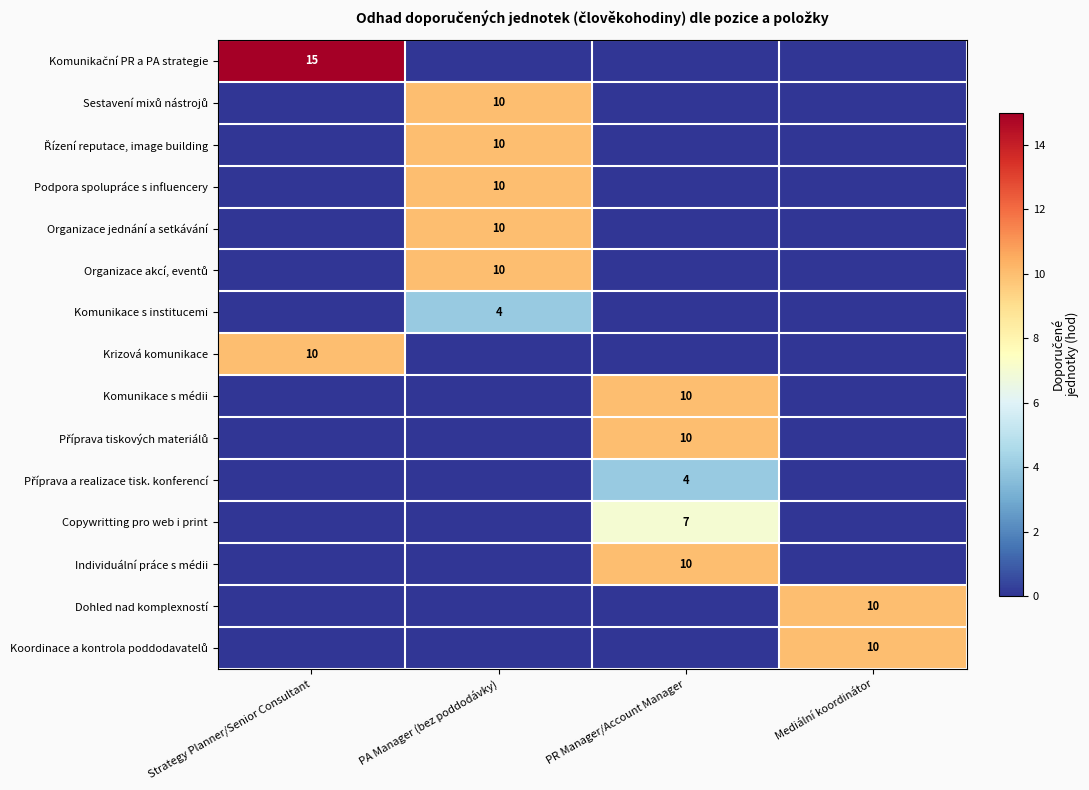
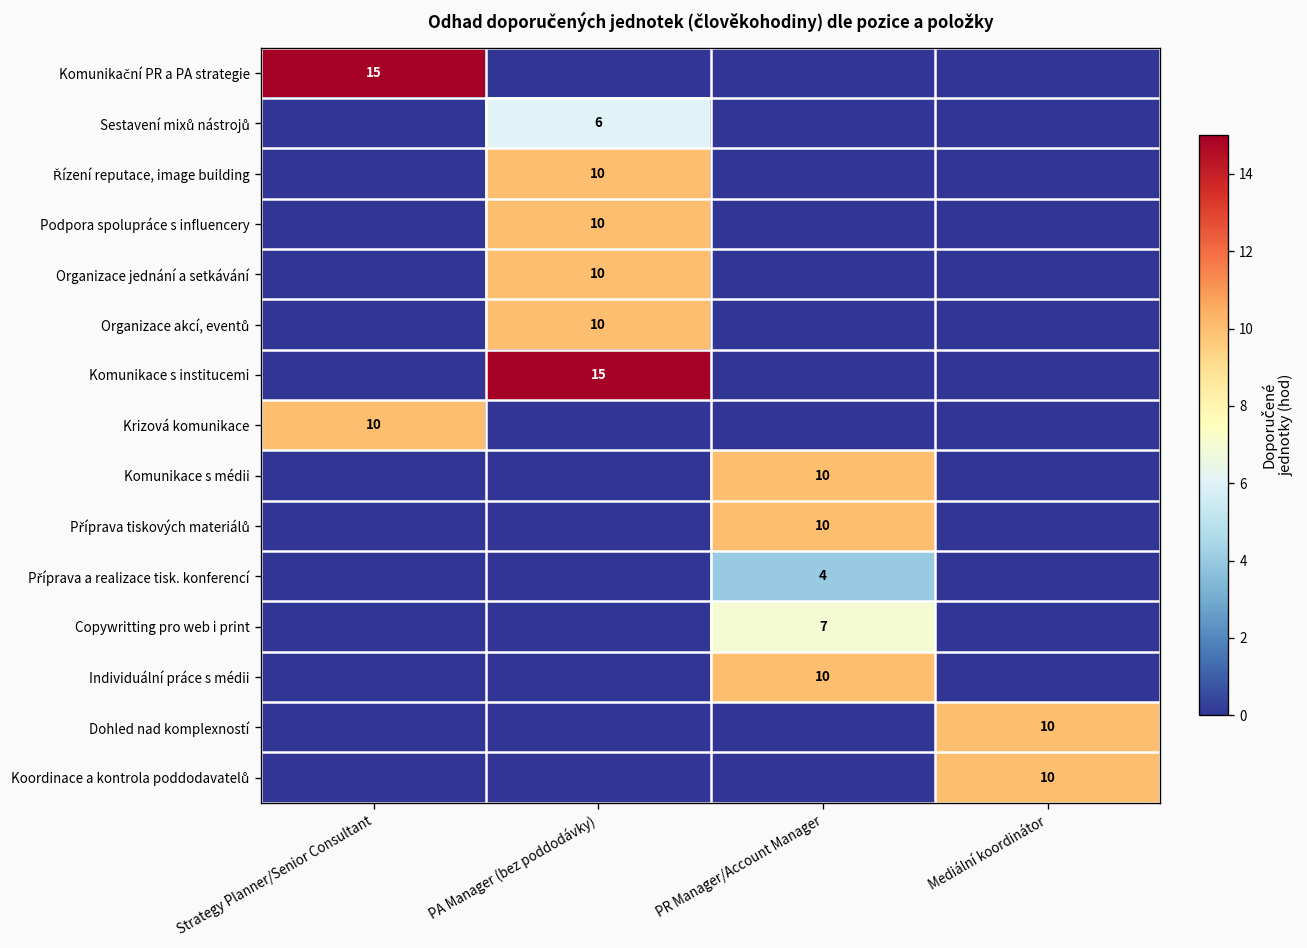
Sestavení mixů nástrojů, PA Manager (bez poddodávky): 10 -> 6
Komunikace s institucemi, PA Manager (bez poddodávky): 4 -> 15
